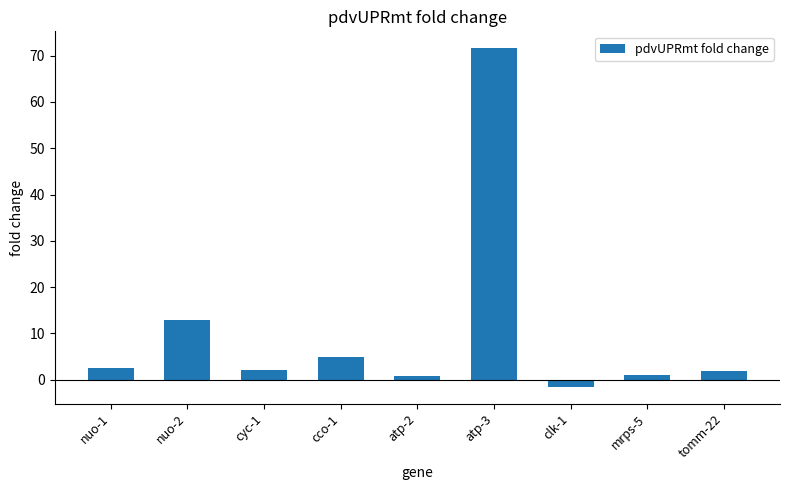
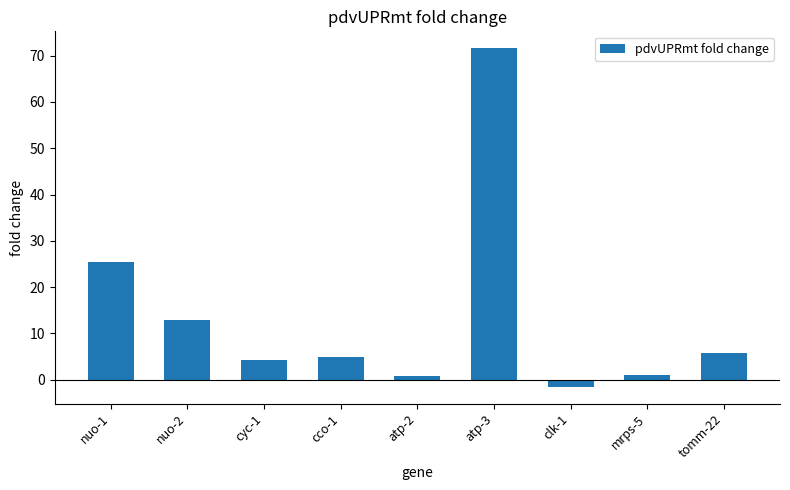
nuo-1: 3 -> 25
cyc-1: 2 -> 4
tomm-22: 2 -> 6
